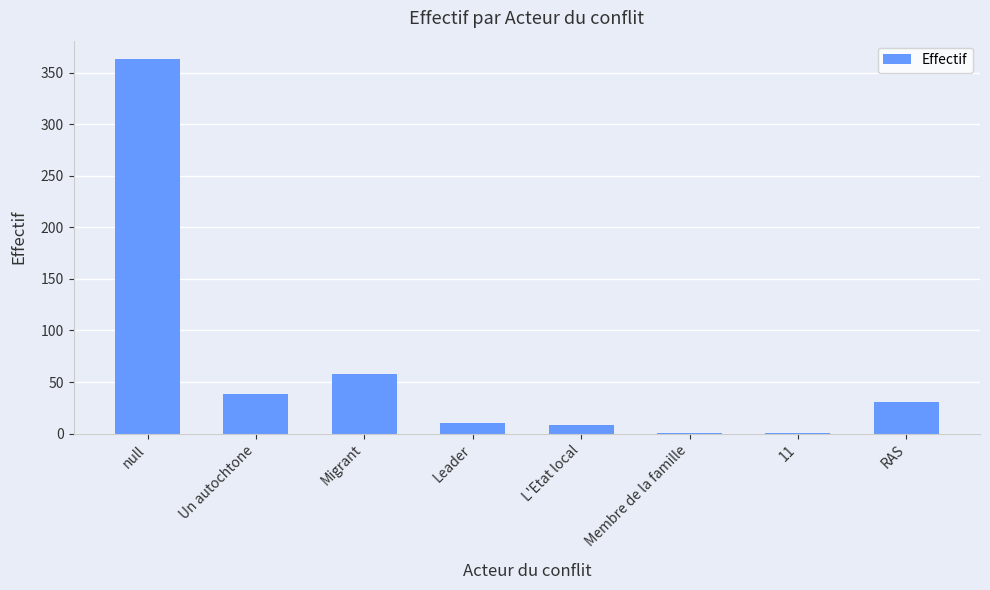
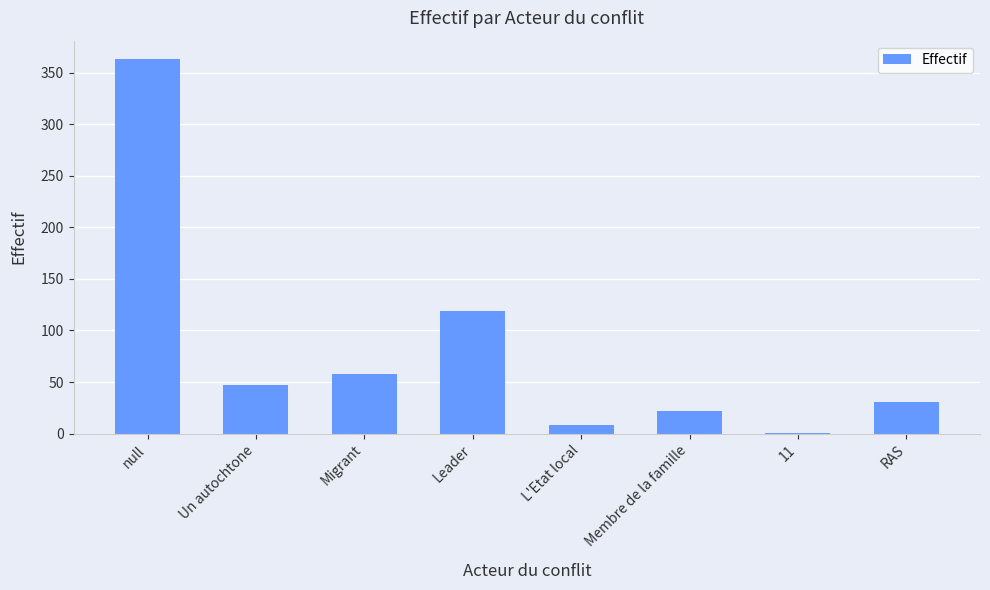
Un autochtone: 38 -> 47
Leader: 10 -> 119
Membre de la famille: 1 -> 22
